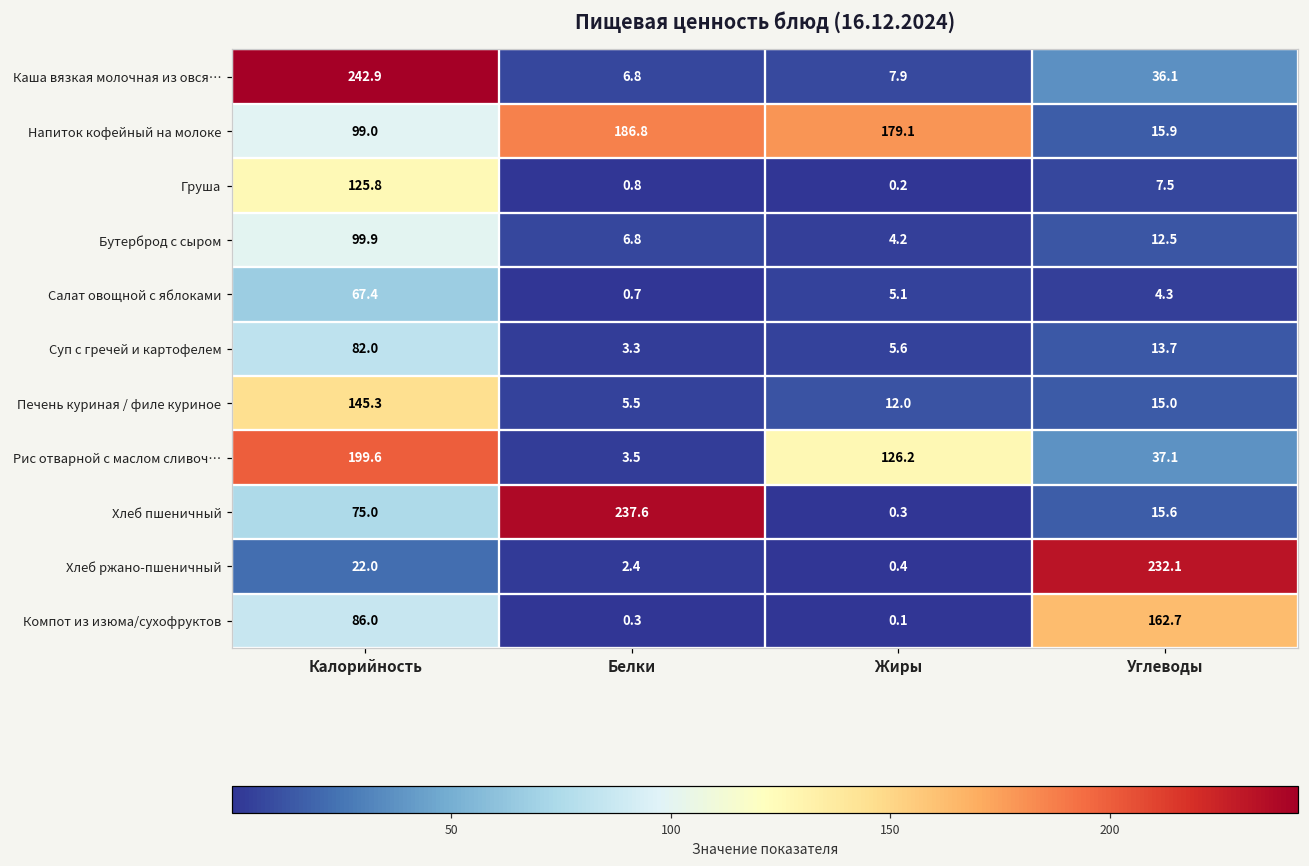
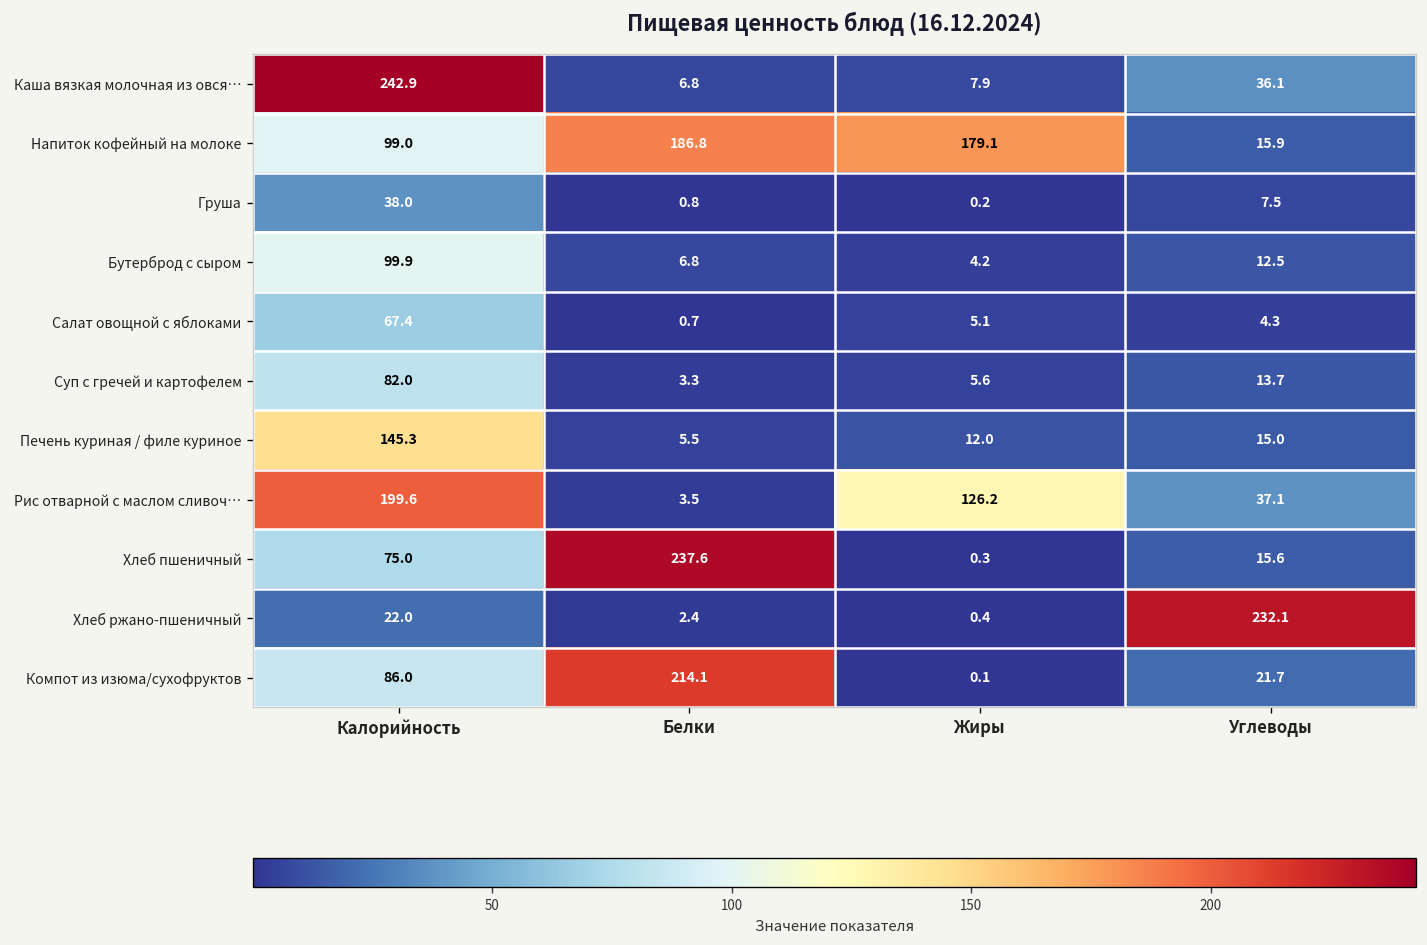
Груша, Калорийность: 125.8 -> 38.0
Компот из изюма/сухофруктов, Белки: 0.3 -> 214.1
Компот из изюма/сухофруктов, Углеводы: 162.7 -> 21.7
